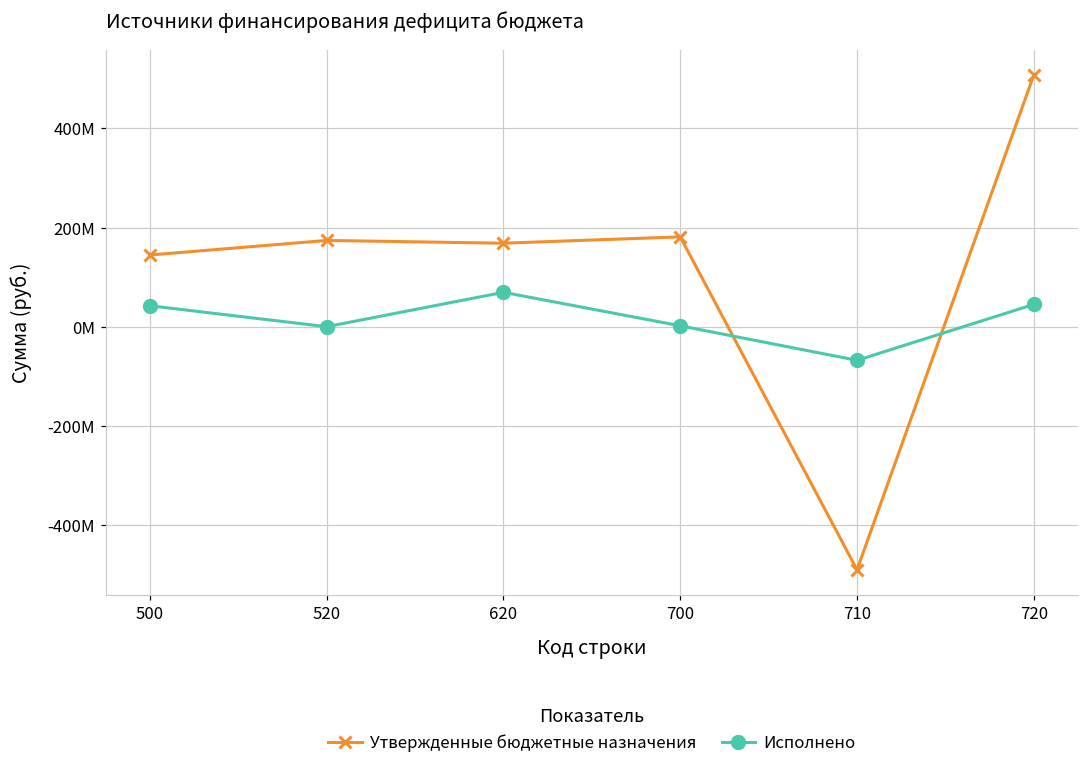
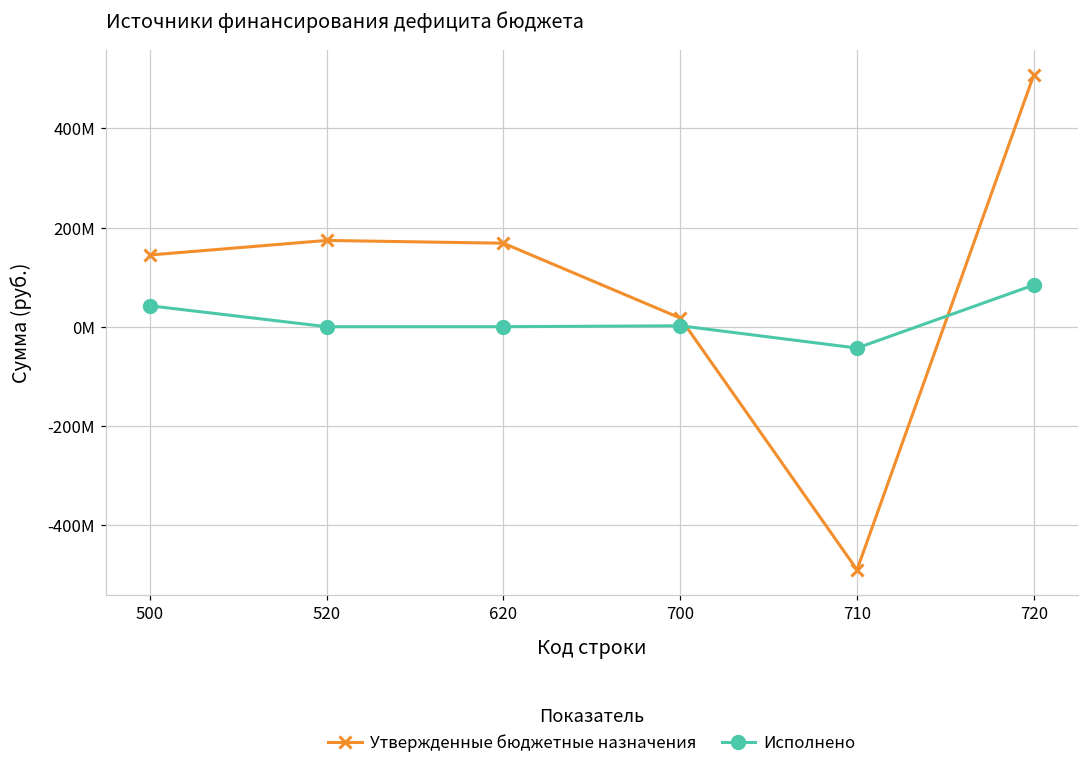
Исполнено, 620: 70000000 -> 0
Утвержденные бюджетные назначения, 700: 180000000 -> 20000000
Исполнено, 710: -70000000 -> -40000000
Исполнено, 720: 40000000 -> 80000000
